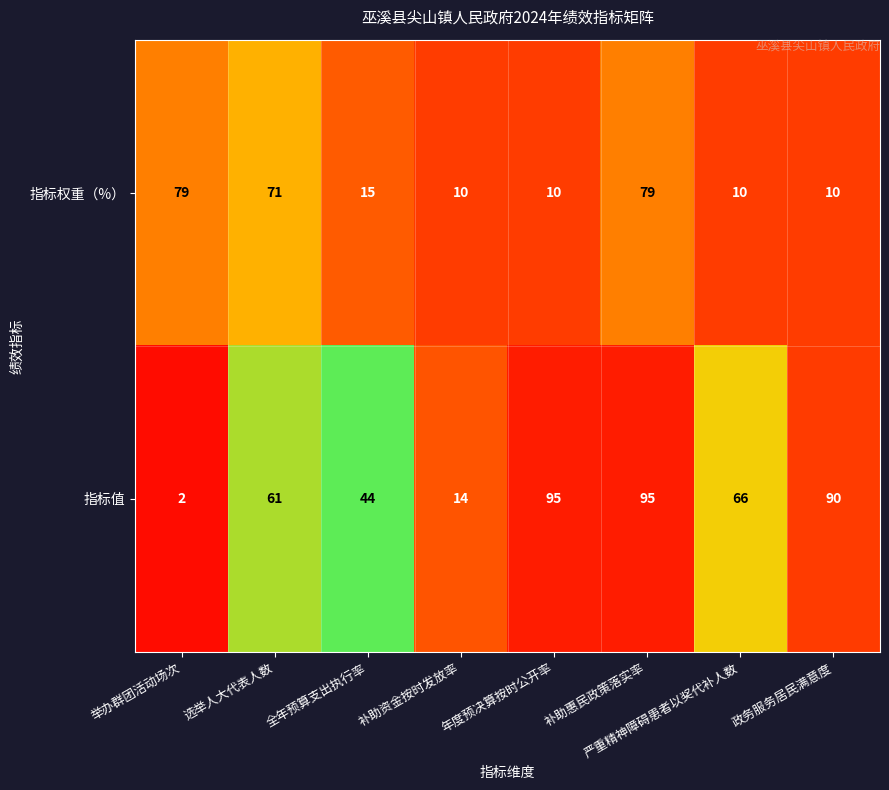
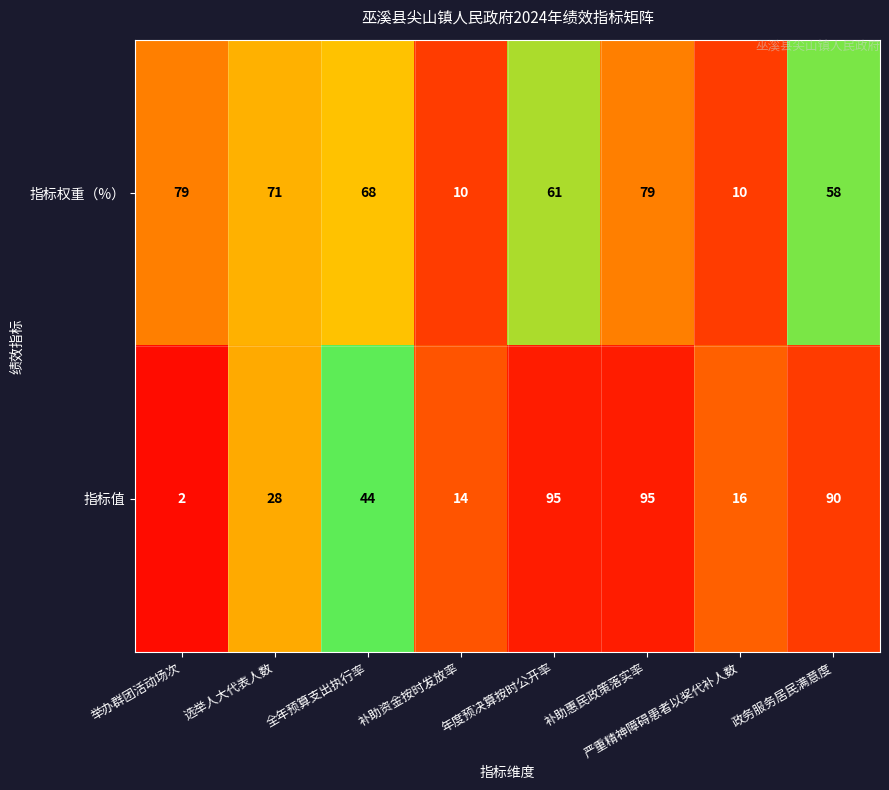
指标权重（%）, 全年预算支出执行率: 15 -> 68
指标权重（%）, 年度预决算按时公开率: 10 -> 61
指标权重（%）, 政务服务居民满意度: 10 -> 58
指标值, 选举人大代表人数: 61 -> 28
指标值, 严重精神障碍患者以奖代补人数: 66 -> 16
